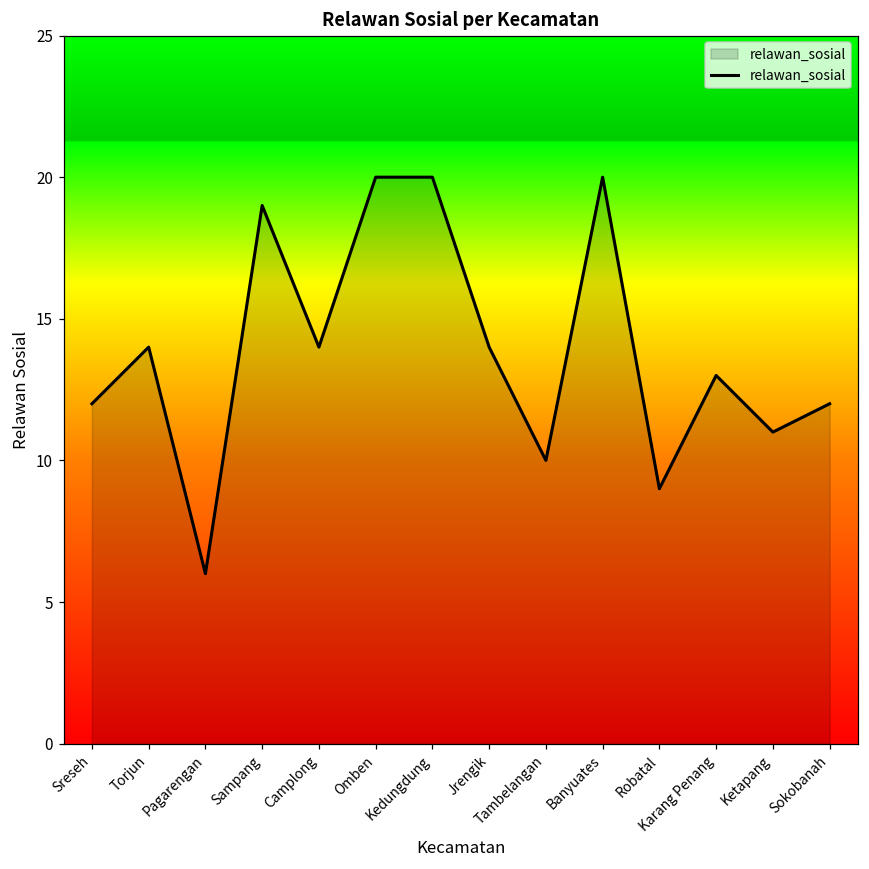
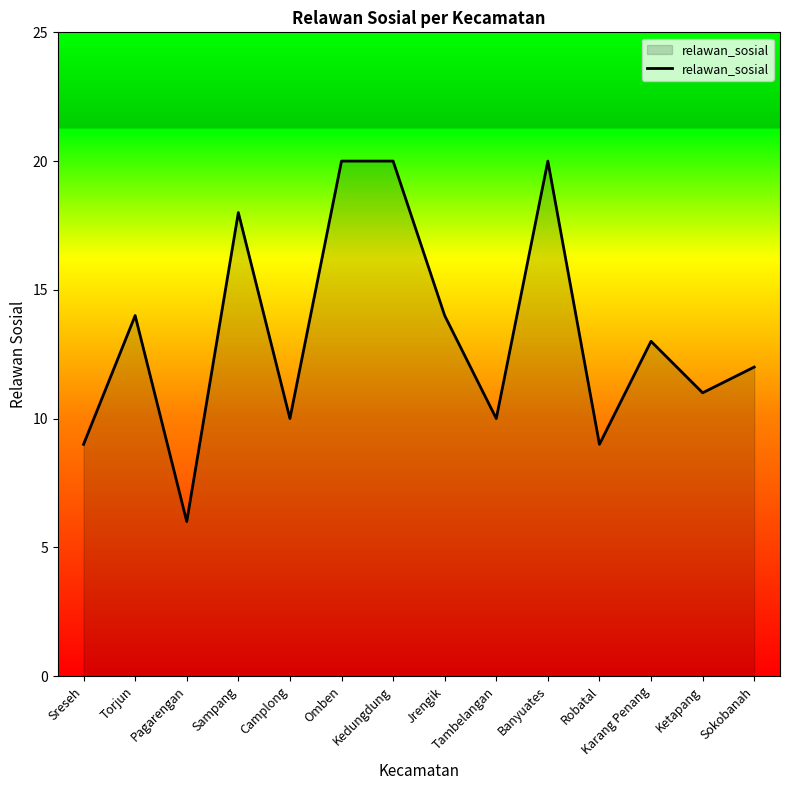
Sreseh: 12 -> 9
Sampang: 19 -> 18
Camplong: 14 -> 10
